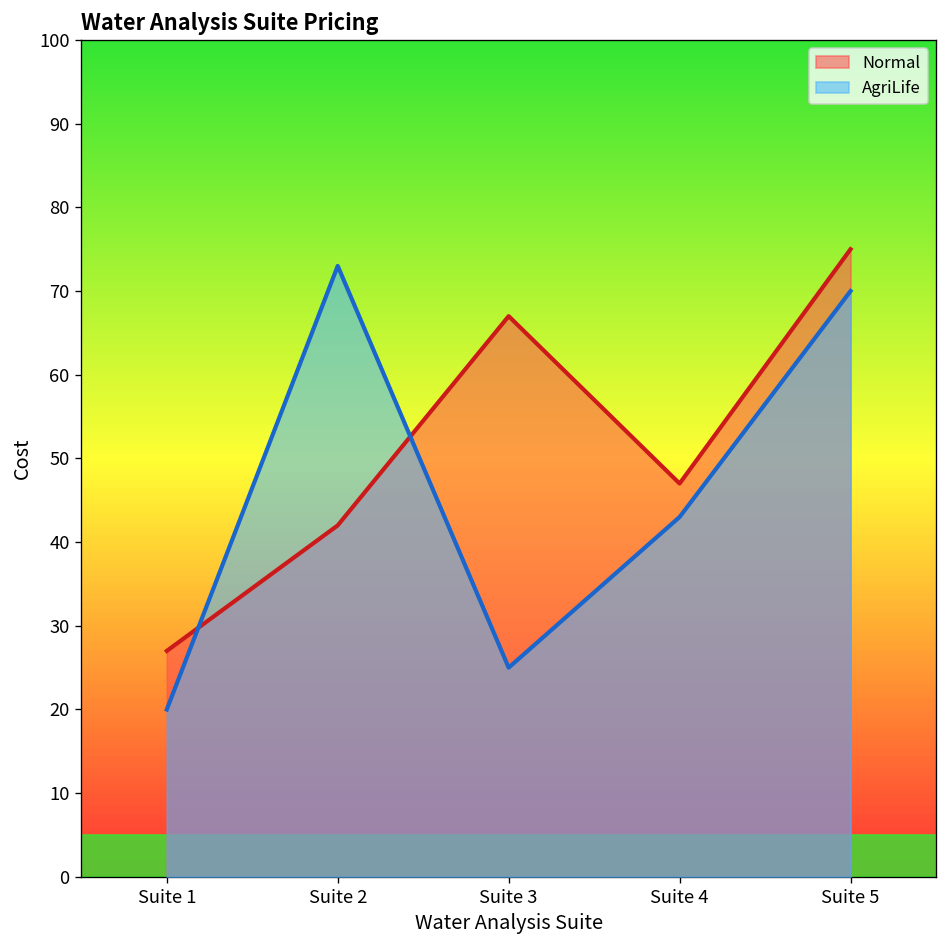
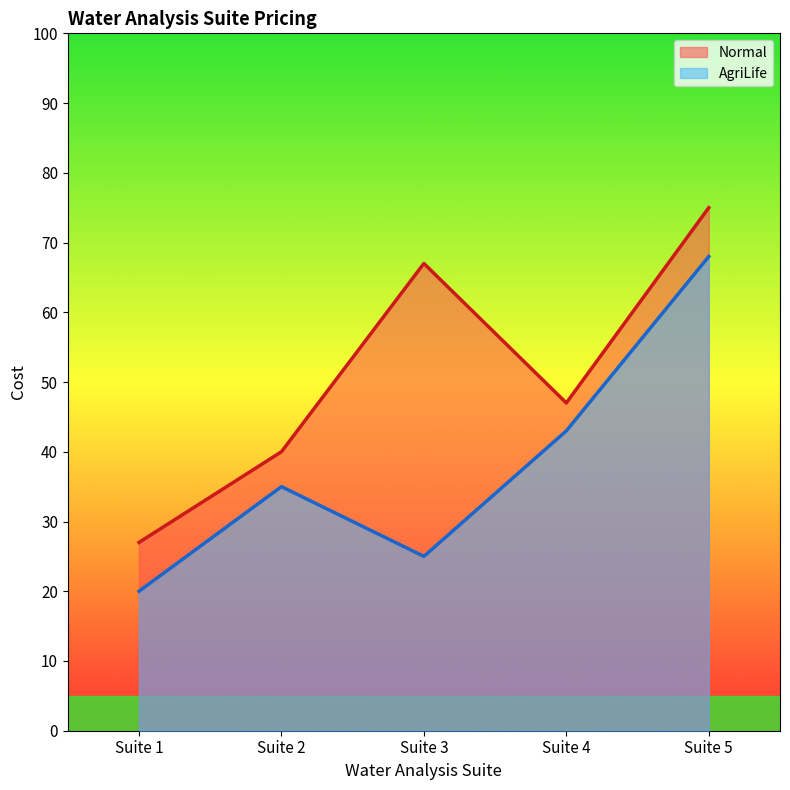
Normal, Suite 2: 42 -> 40
AgriLife, Suite 2: 73 -> 35
AgriLife, Suite 5: 70 -> 68
